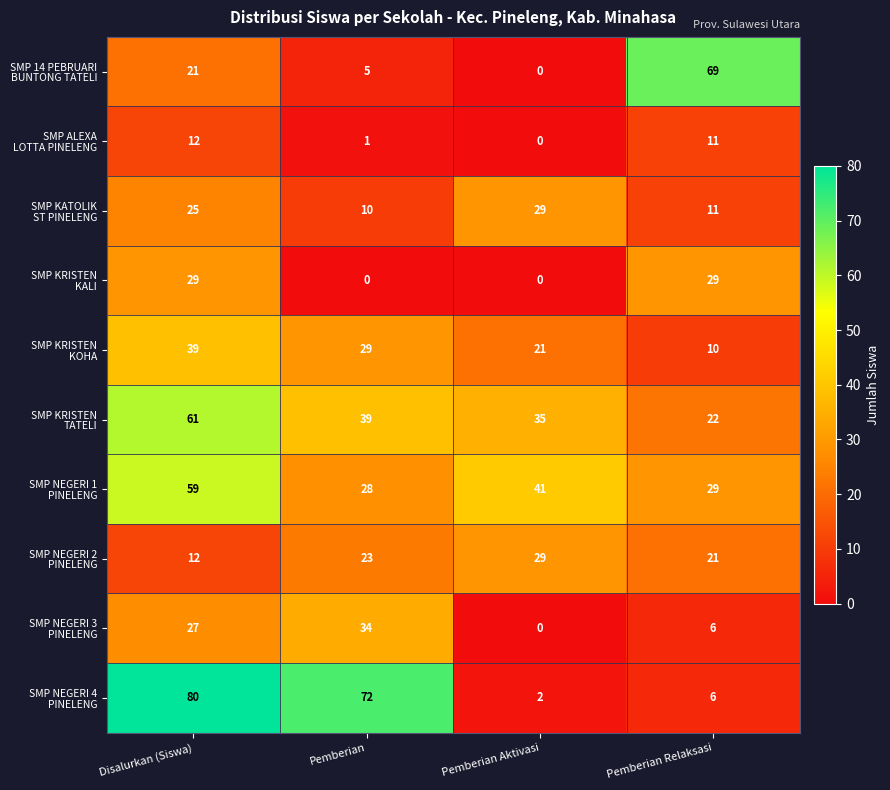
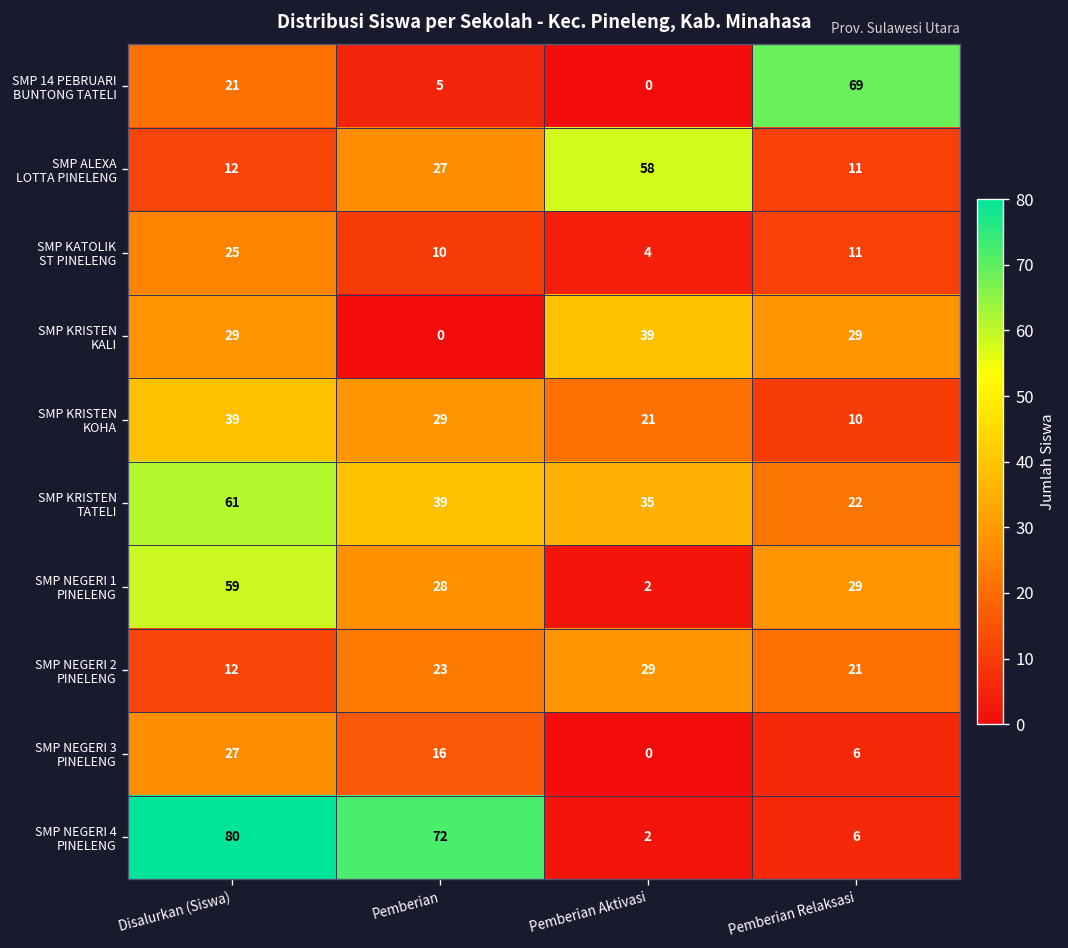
SMP ALEXA LOTTA PINELENG, Pemberian: 1 -> 27
SMP ALEXA LOTTA PINELENG, Pemberian Aktivasi: 0 -> 58
SMP KATOLIK ST PINELENG, Pemberian Aktivasi: 29 -> 4
SMP KRISTEN KALI, Pemberian Aktivasi: 0 -> 39
SMP NEGERI 1 PINELENG, Pemberian Aktivasi: 41 -> 2
SMP NEGERI 3 PINELENG, Pemberian: 34 -> 16
